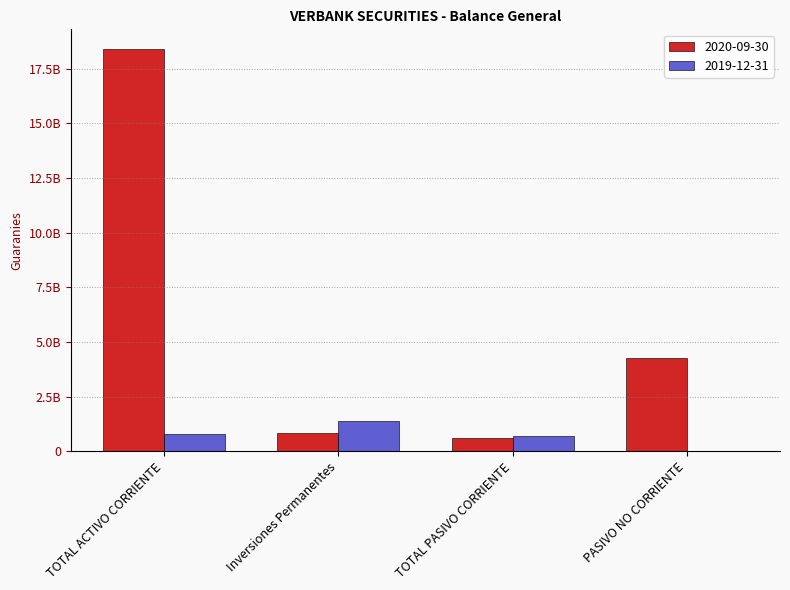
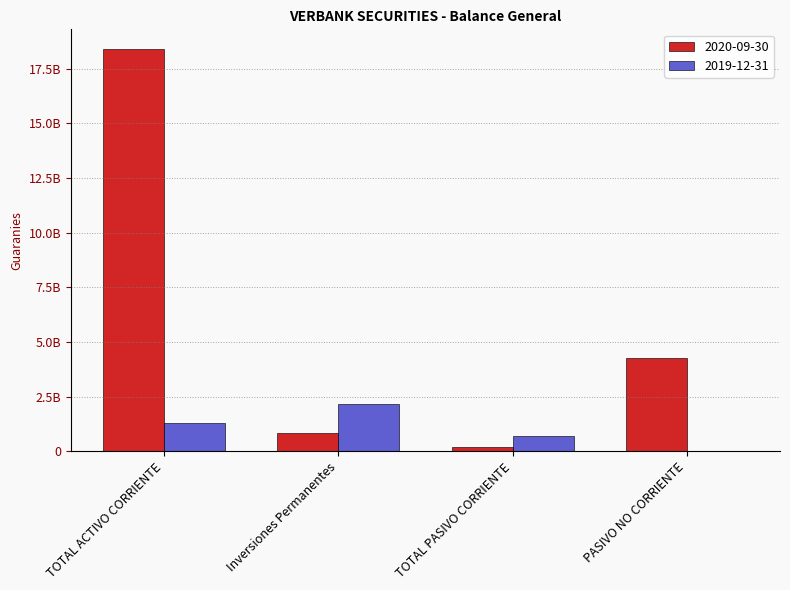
2019-12-31, TOTAL ACTIVO CORRIENTE: 800000000 -> 1300000000
2019-12-31, Inversiones Permanentes: 1400000000 -> 2200000000
2020-09-30, TOTAL PASIVO CORRIENTE: 600000000 -> 200000000
